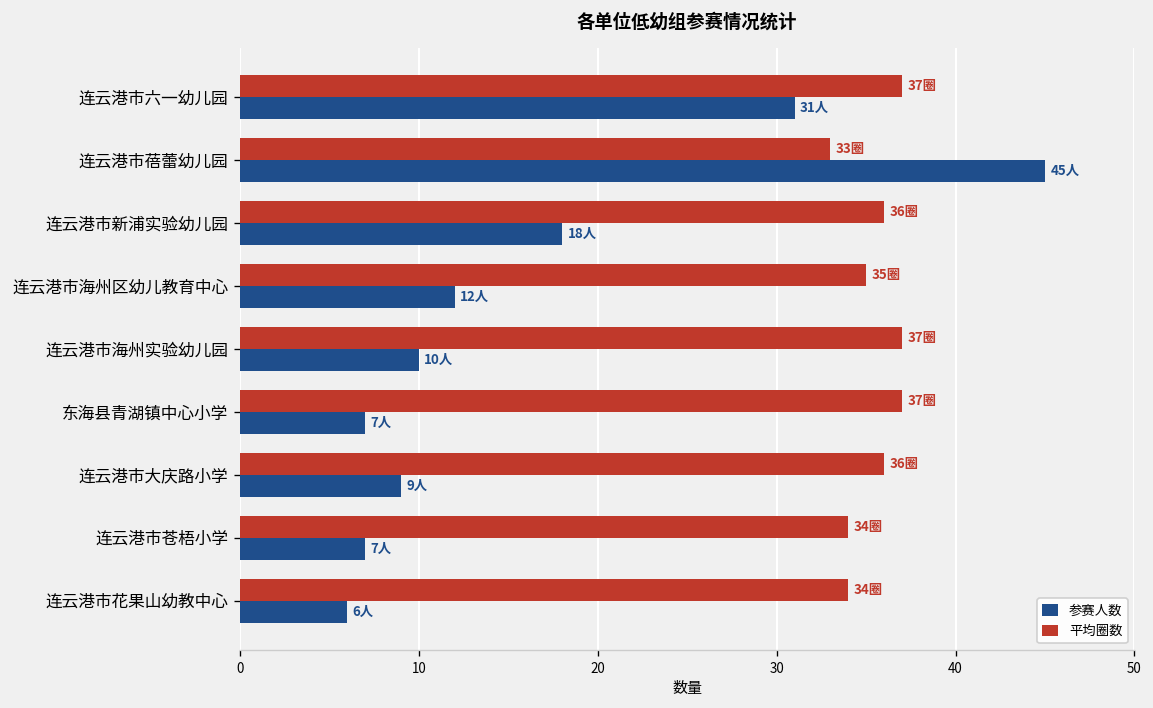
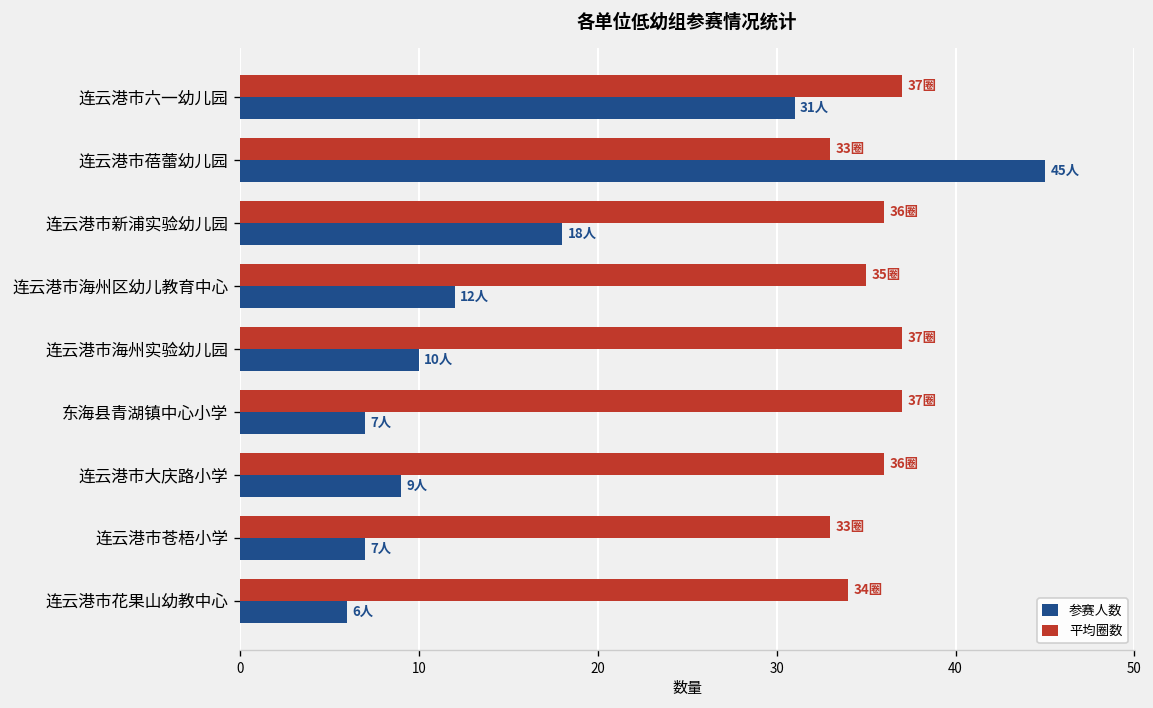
平均圈数, 连云港市苍梧小学: 34圈 -> 33圈
